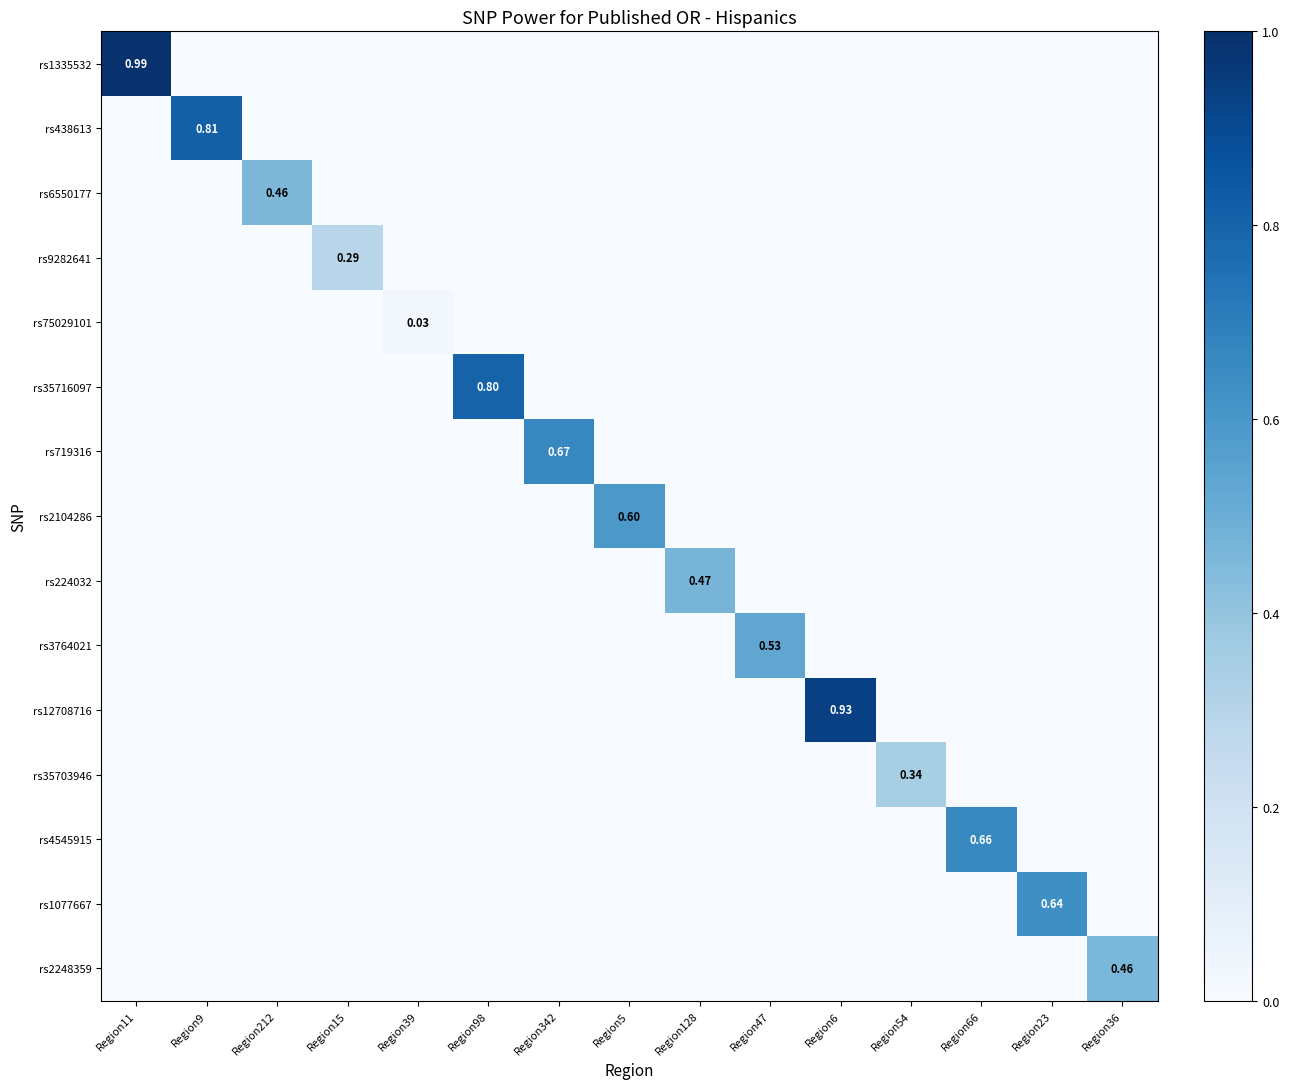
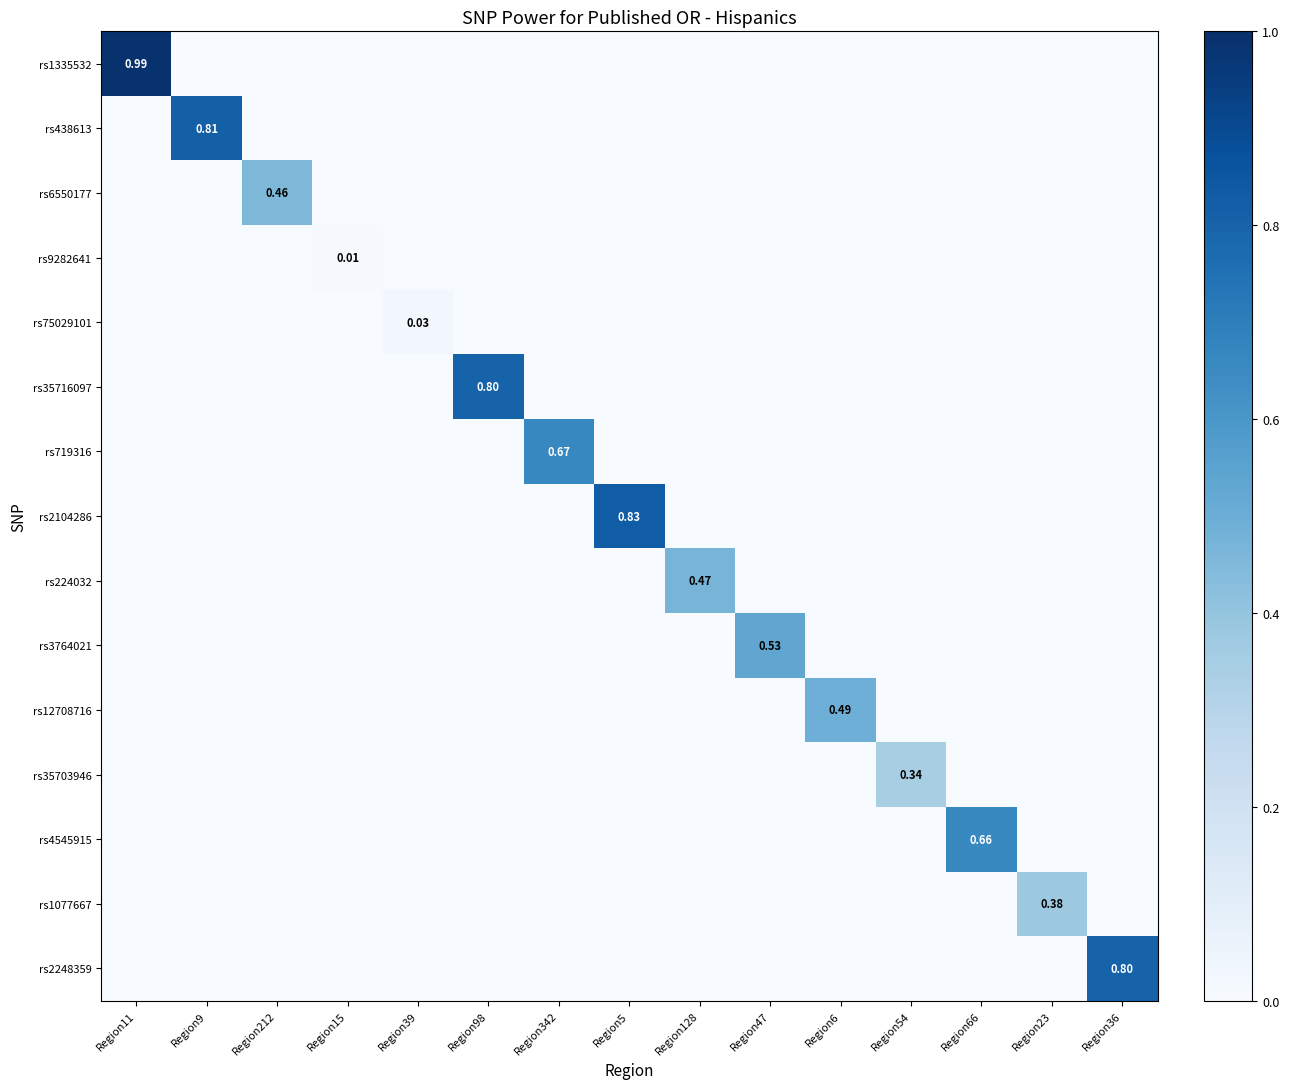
rs9282641, Region15: 0.29 -> 0.01
rs2104286, Region5: 0.60 -> 0.83
rs12708716, Region6: 0.93 -> 0.49
rs1077667, Region23: 0.64 -> 0.38
rs2248359, Region36: 0.46 -> 0.80
